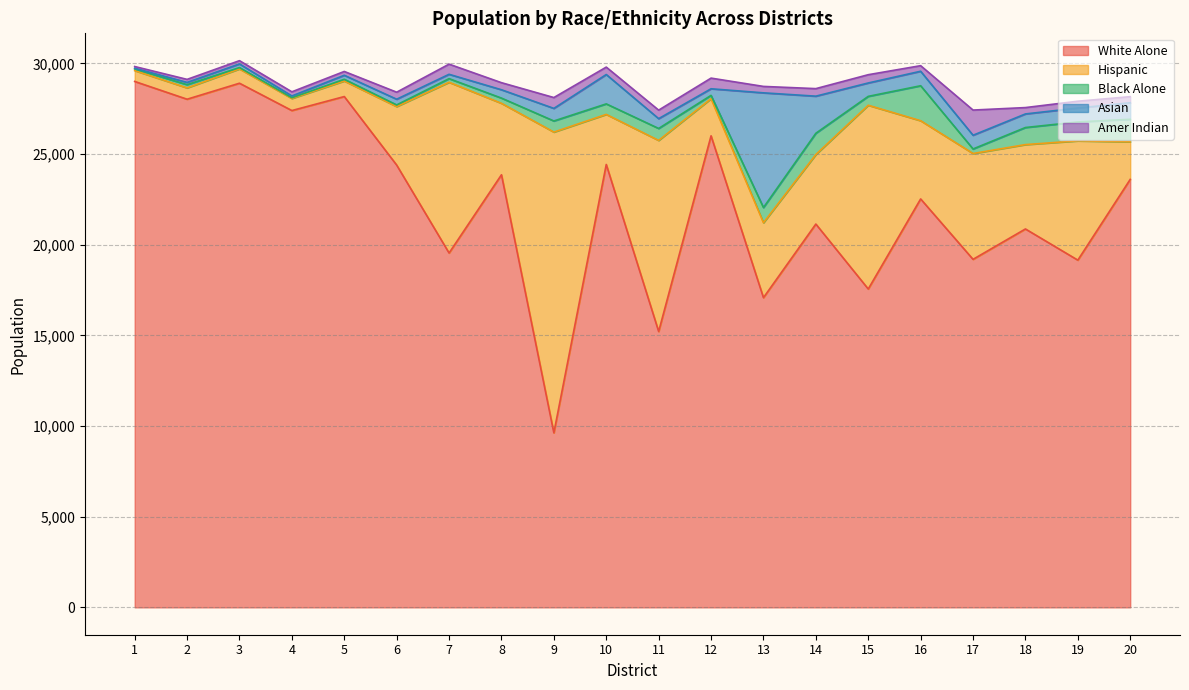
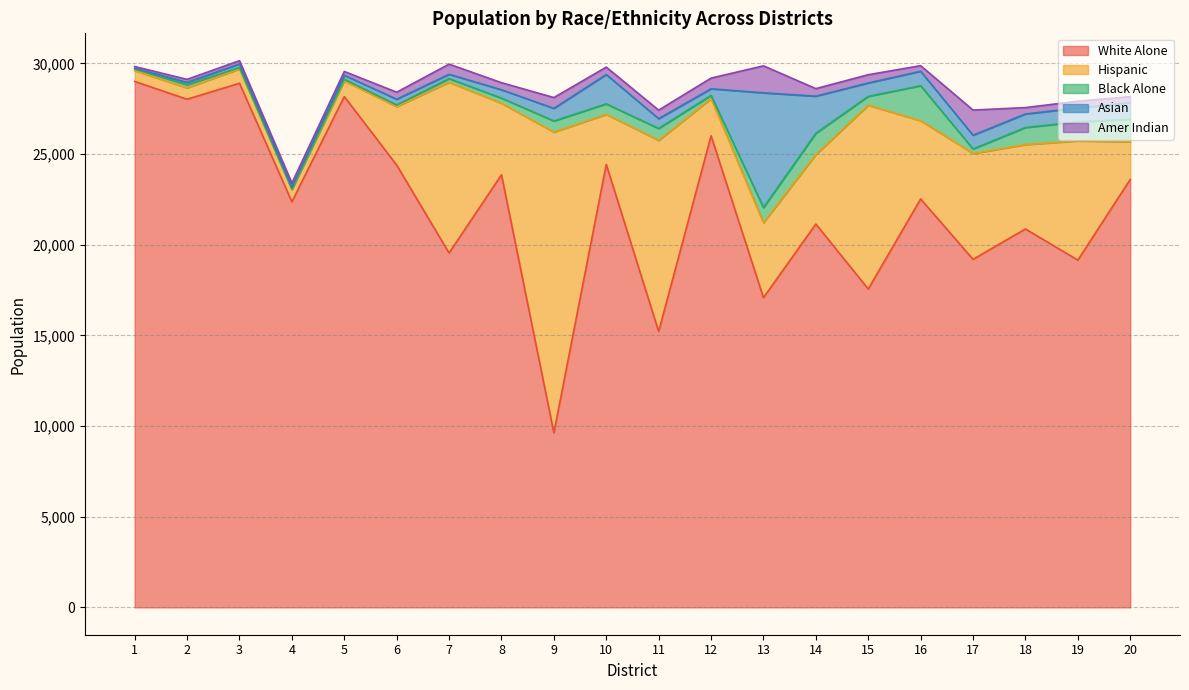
White Alone, 4: 27,400 -> 22,400
Amer Indian, 13: 400 -> 1,500
